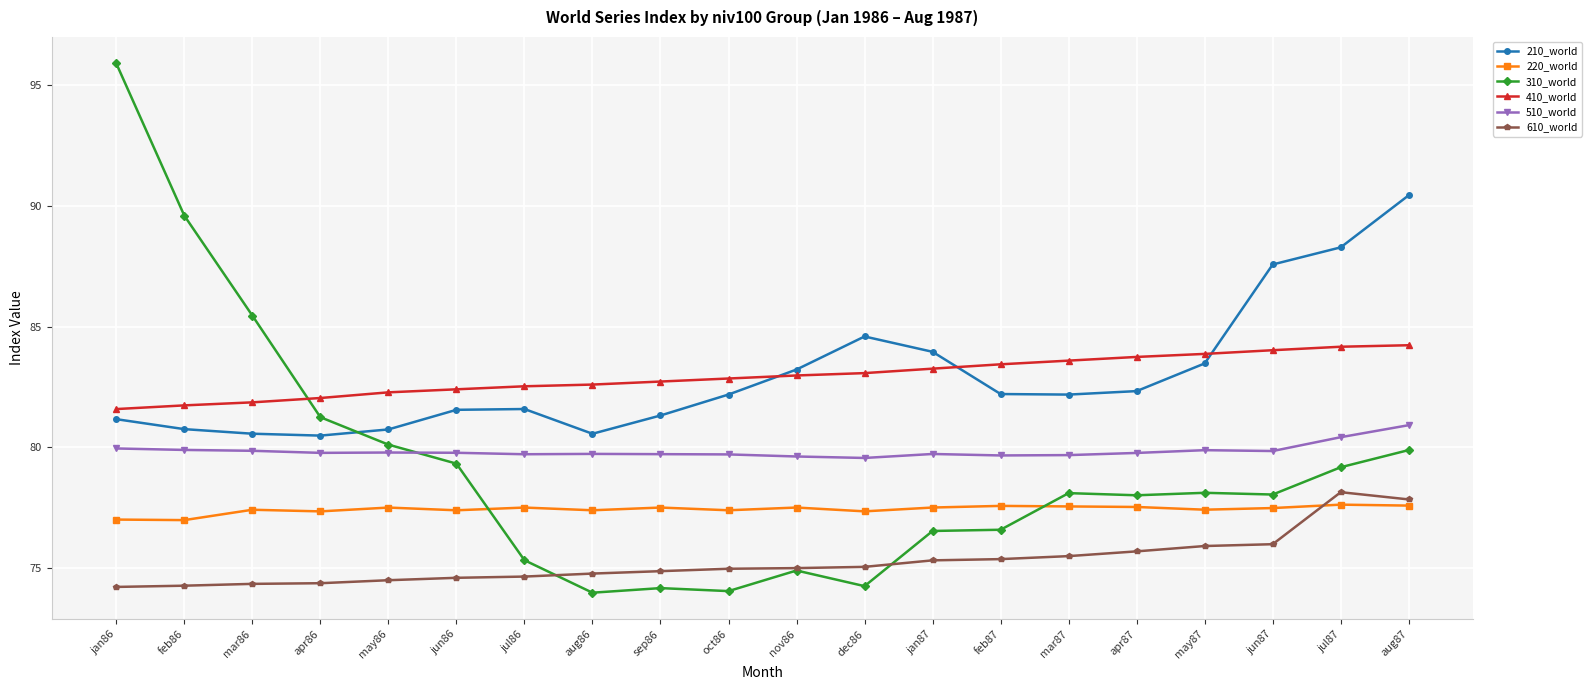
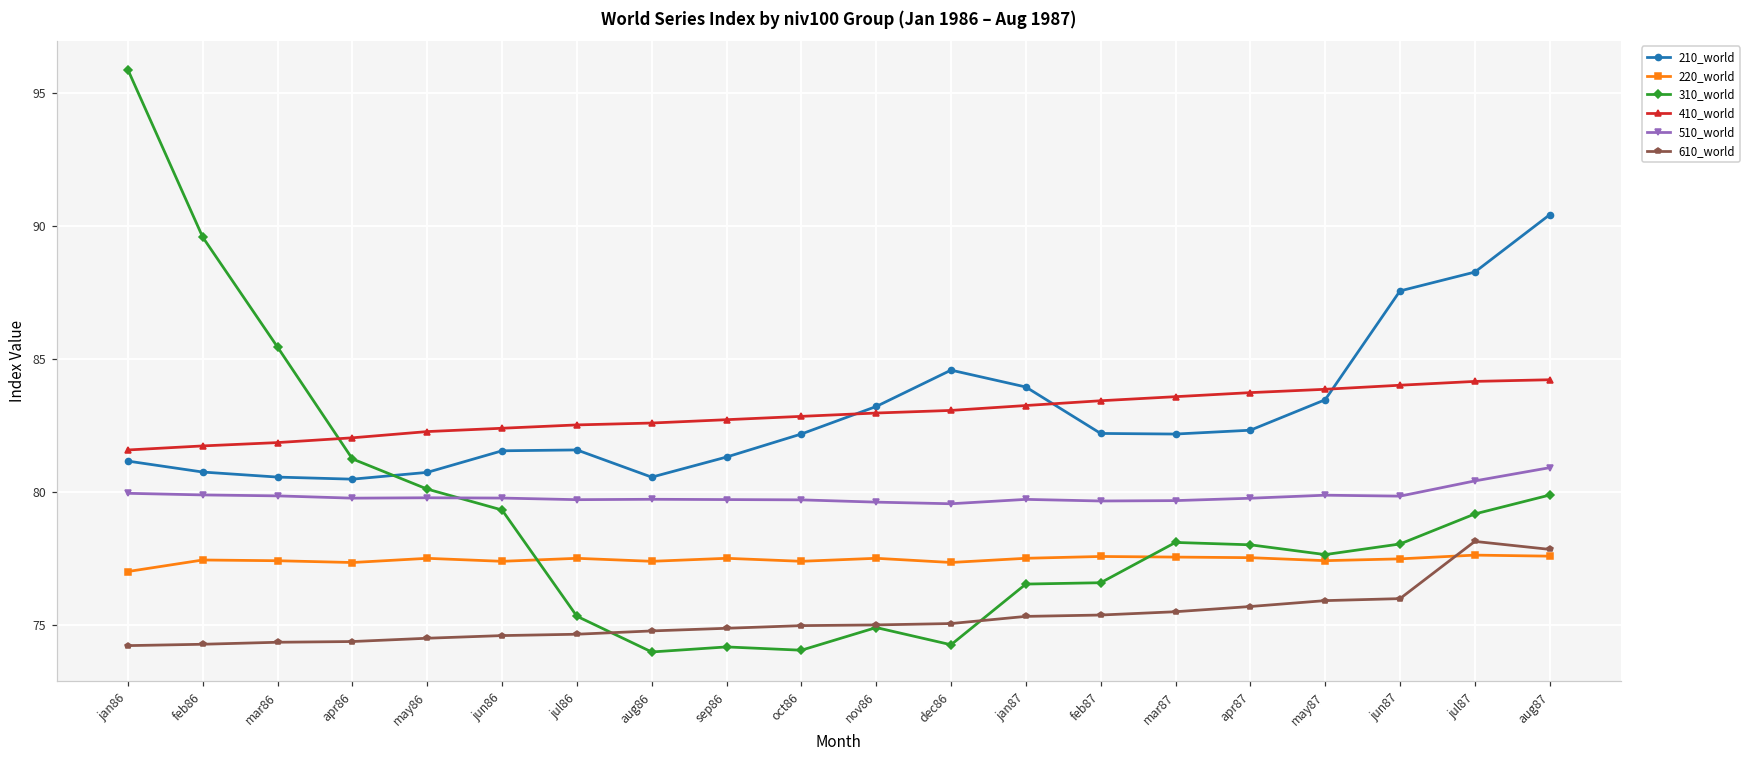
220_world, feb86: 77.0 -> 77.4
310_world, may87: 78.1 -> 77.6
